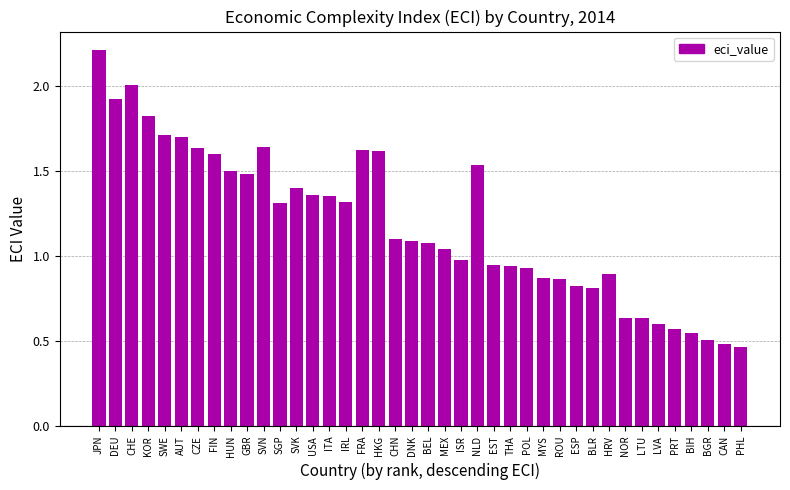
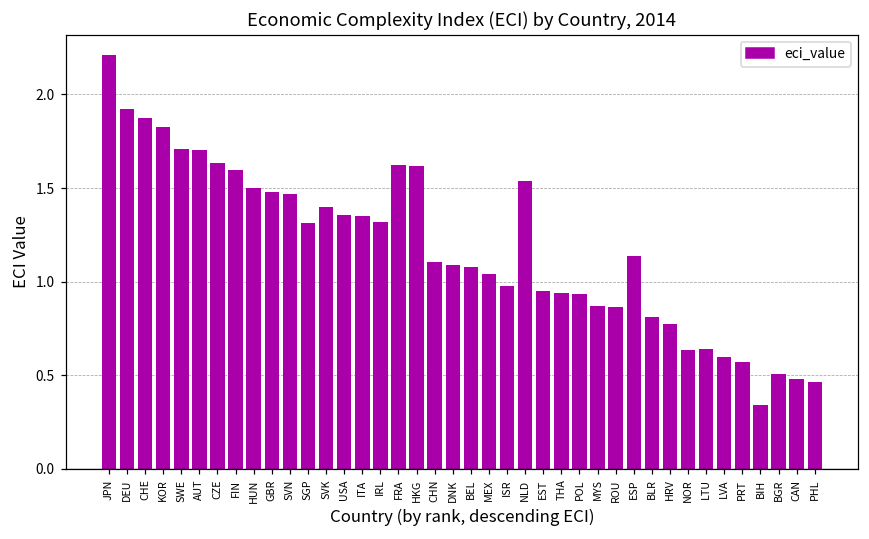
CHE: 2.01 -> 1.87
SVN: 1.64 -> 1.47
ESP: 0.82 -> 1.14
HRV: 0.90 -> 0.77
BIH: 0.55 -> 0.34
